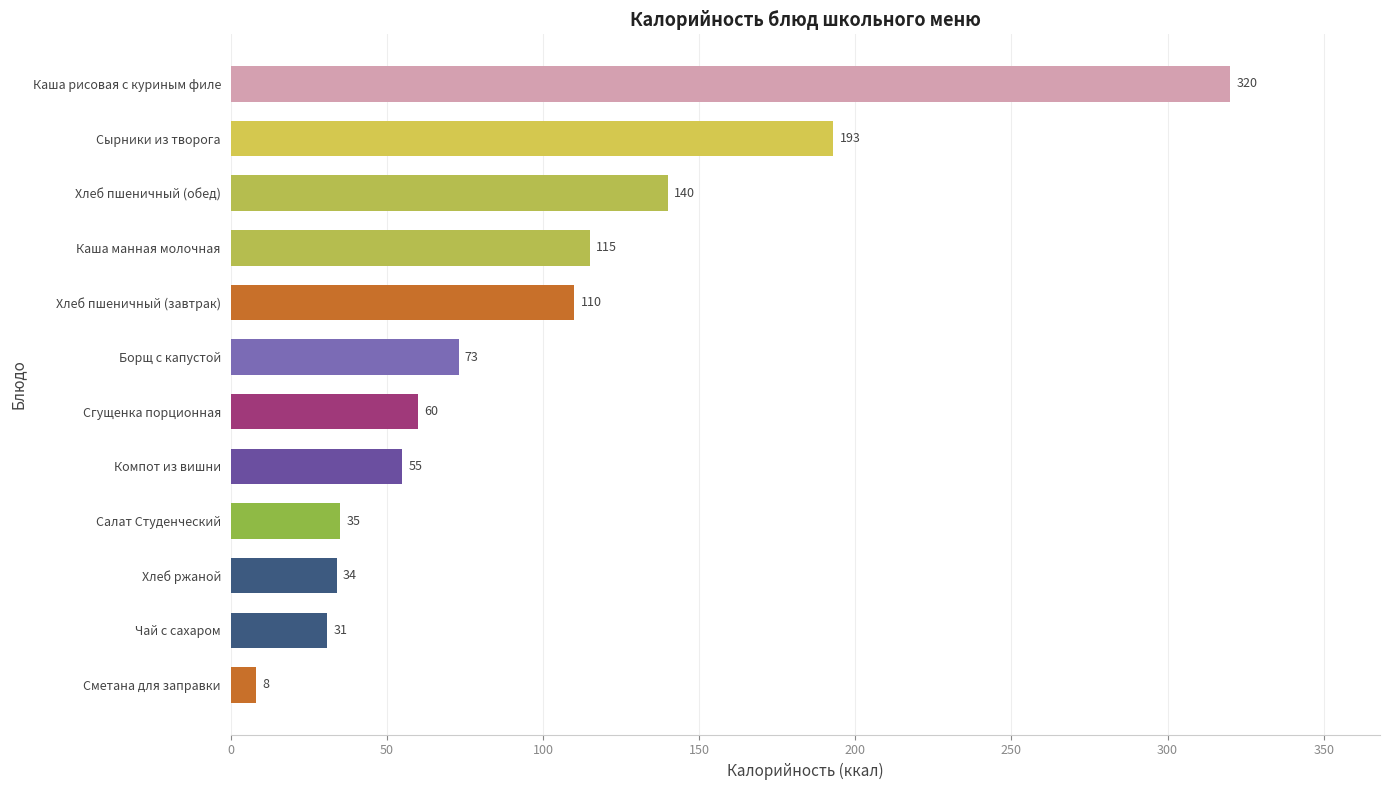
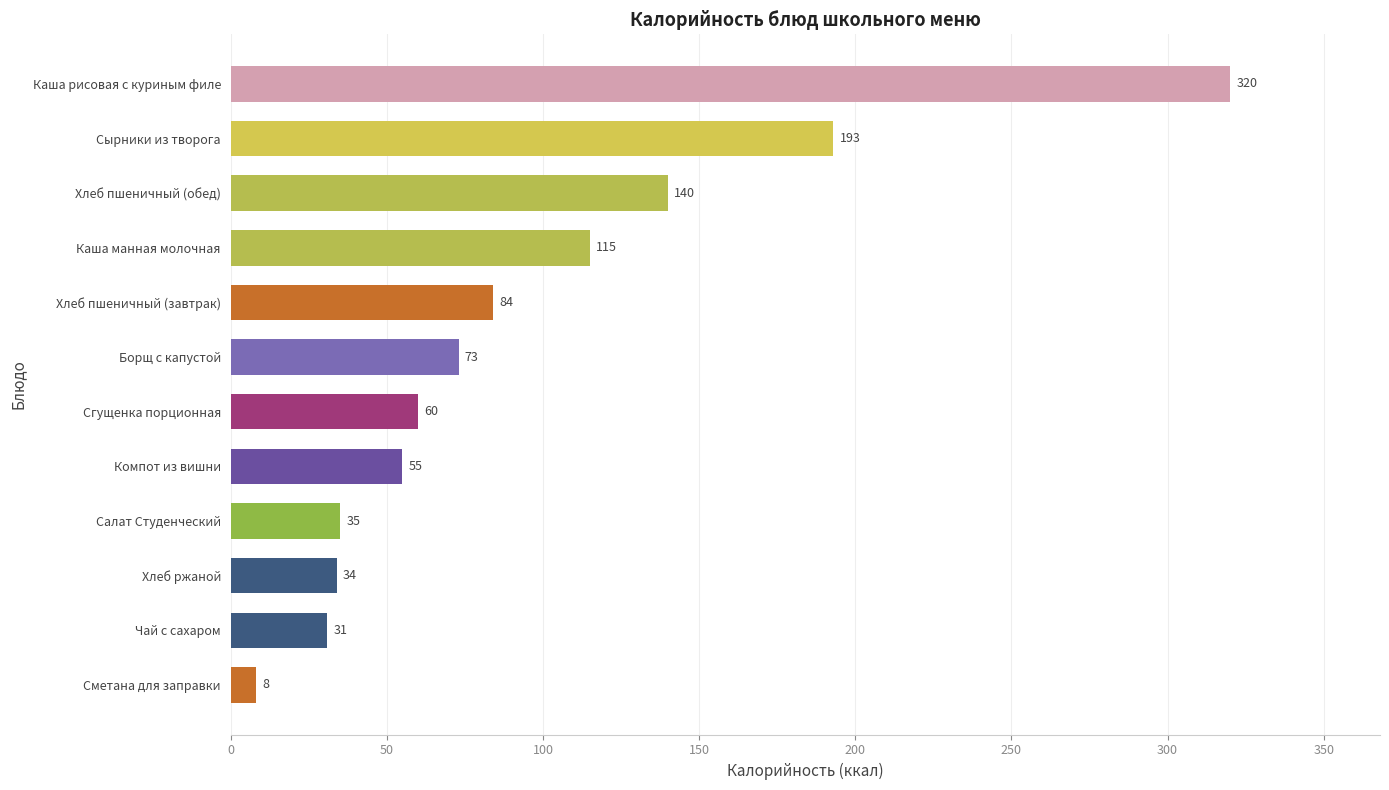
Хлеб пшеничный (завтрак): 110 -> 84
